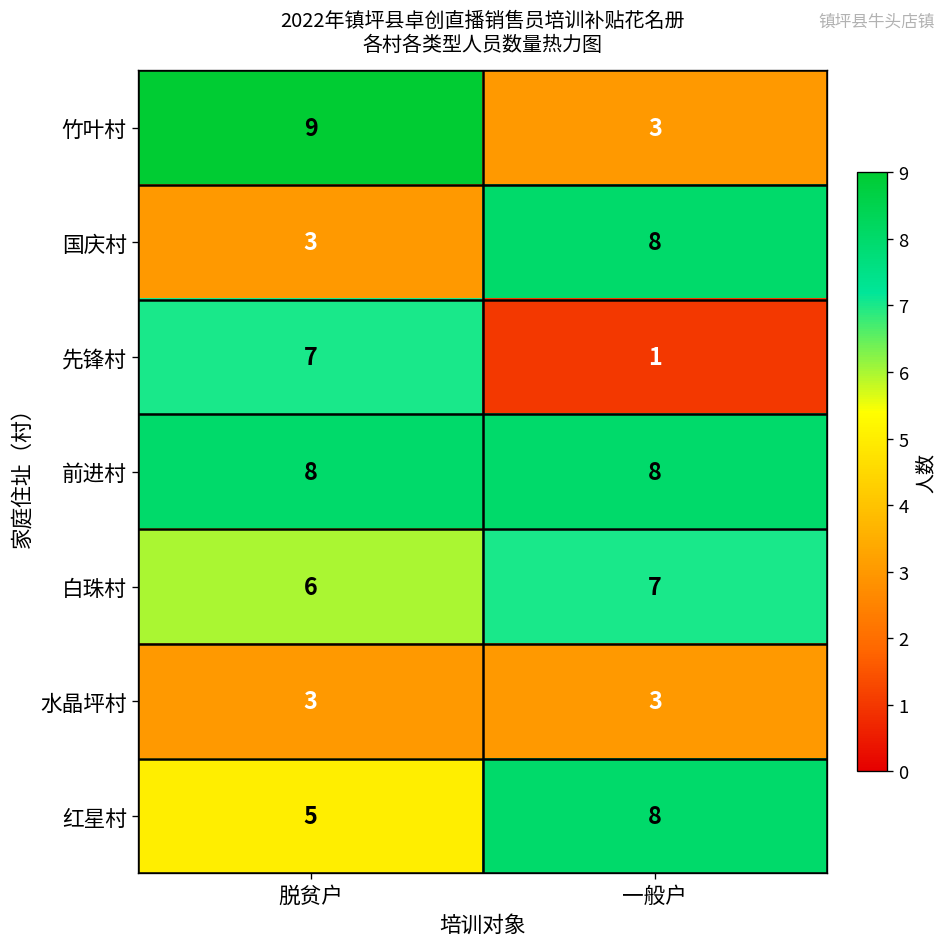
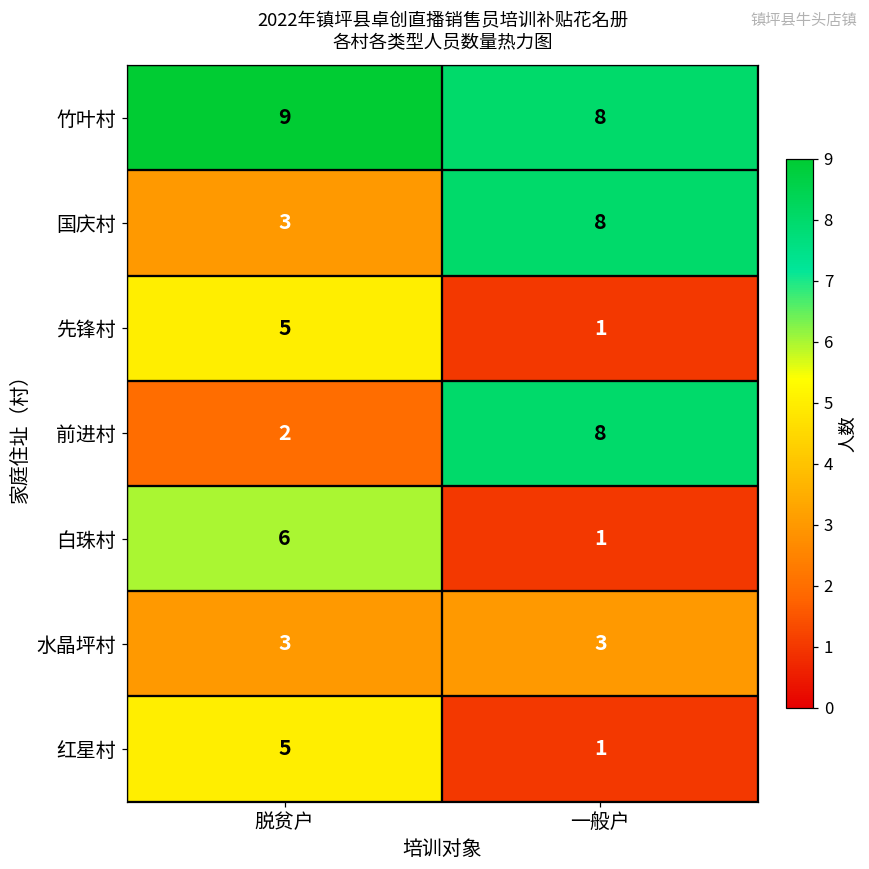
竹叶村, 一般户: 3 -> 8
先锋村, 脱贫户: 7 -> 5
前进村, 脱贫户: 8 -> 2
白珠村, 一般户: 7 -> 1
红星村, 一般户: 8 -> 1
